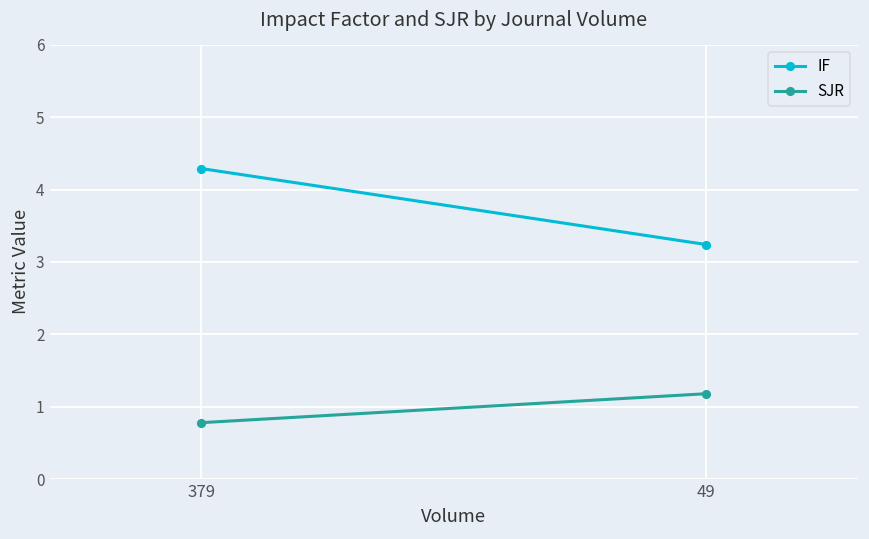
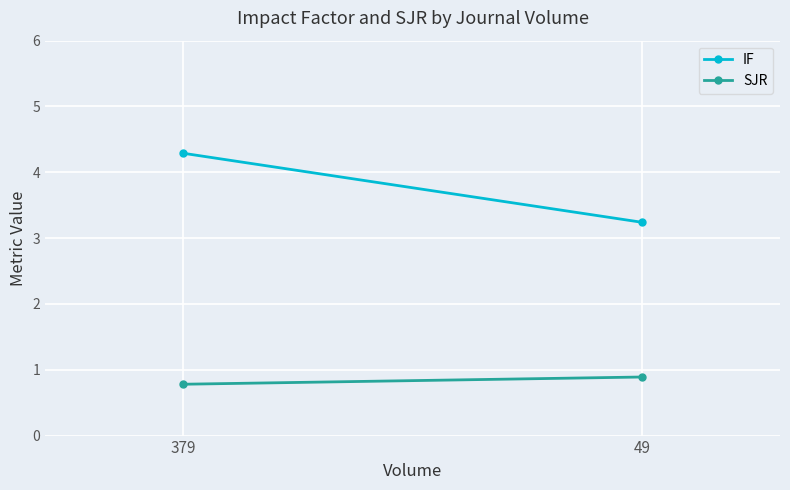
SJR, 49: 1.2 -> 0.9
